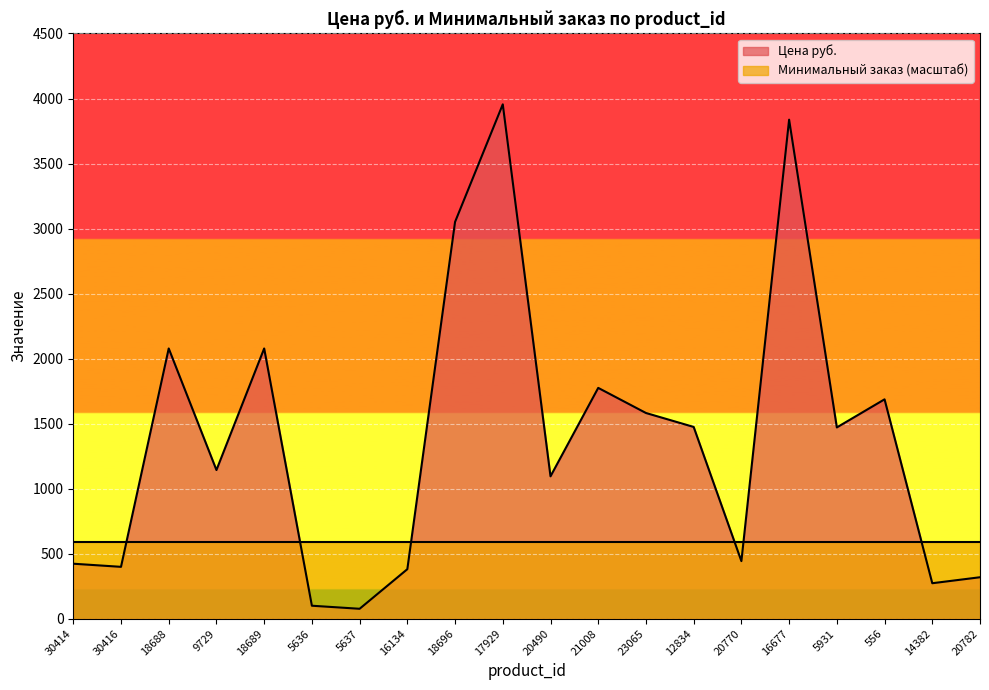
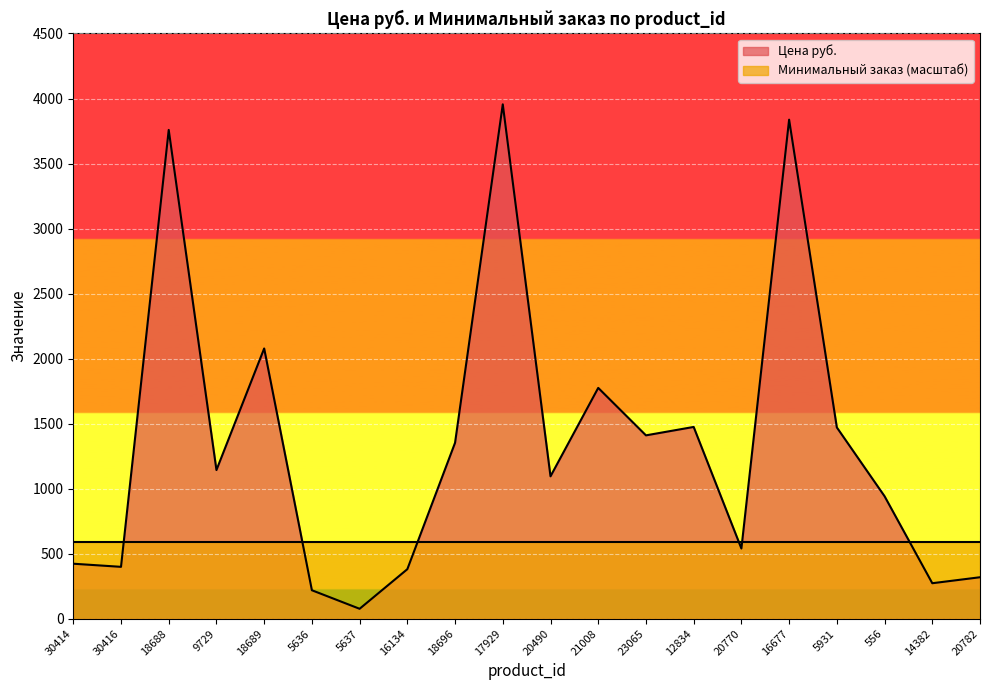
Цена руб., 18688: 2080 -> 3760
Цена руб., 5636: 100 -> 220
Цена руб., 18696: 3050 -> 1350
Цена руб., 23065: 1580 -> 1410
Цена руб., 20770: 440 -> 540
Цена руб., 556: 1690 -> 940
